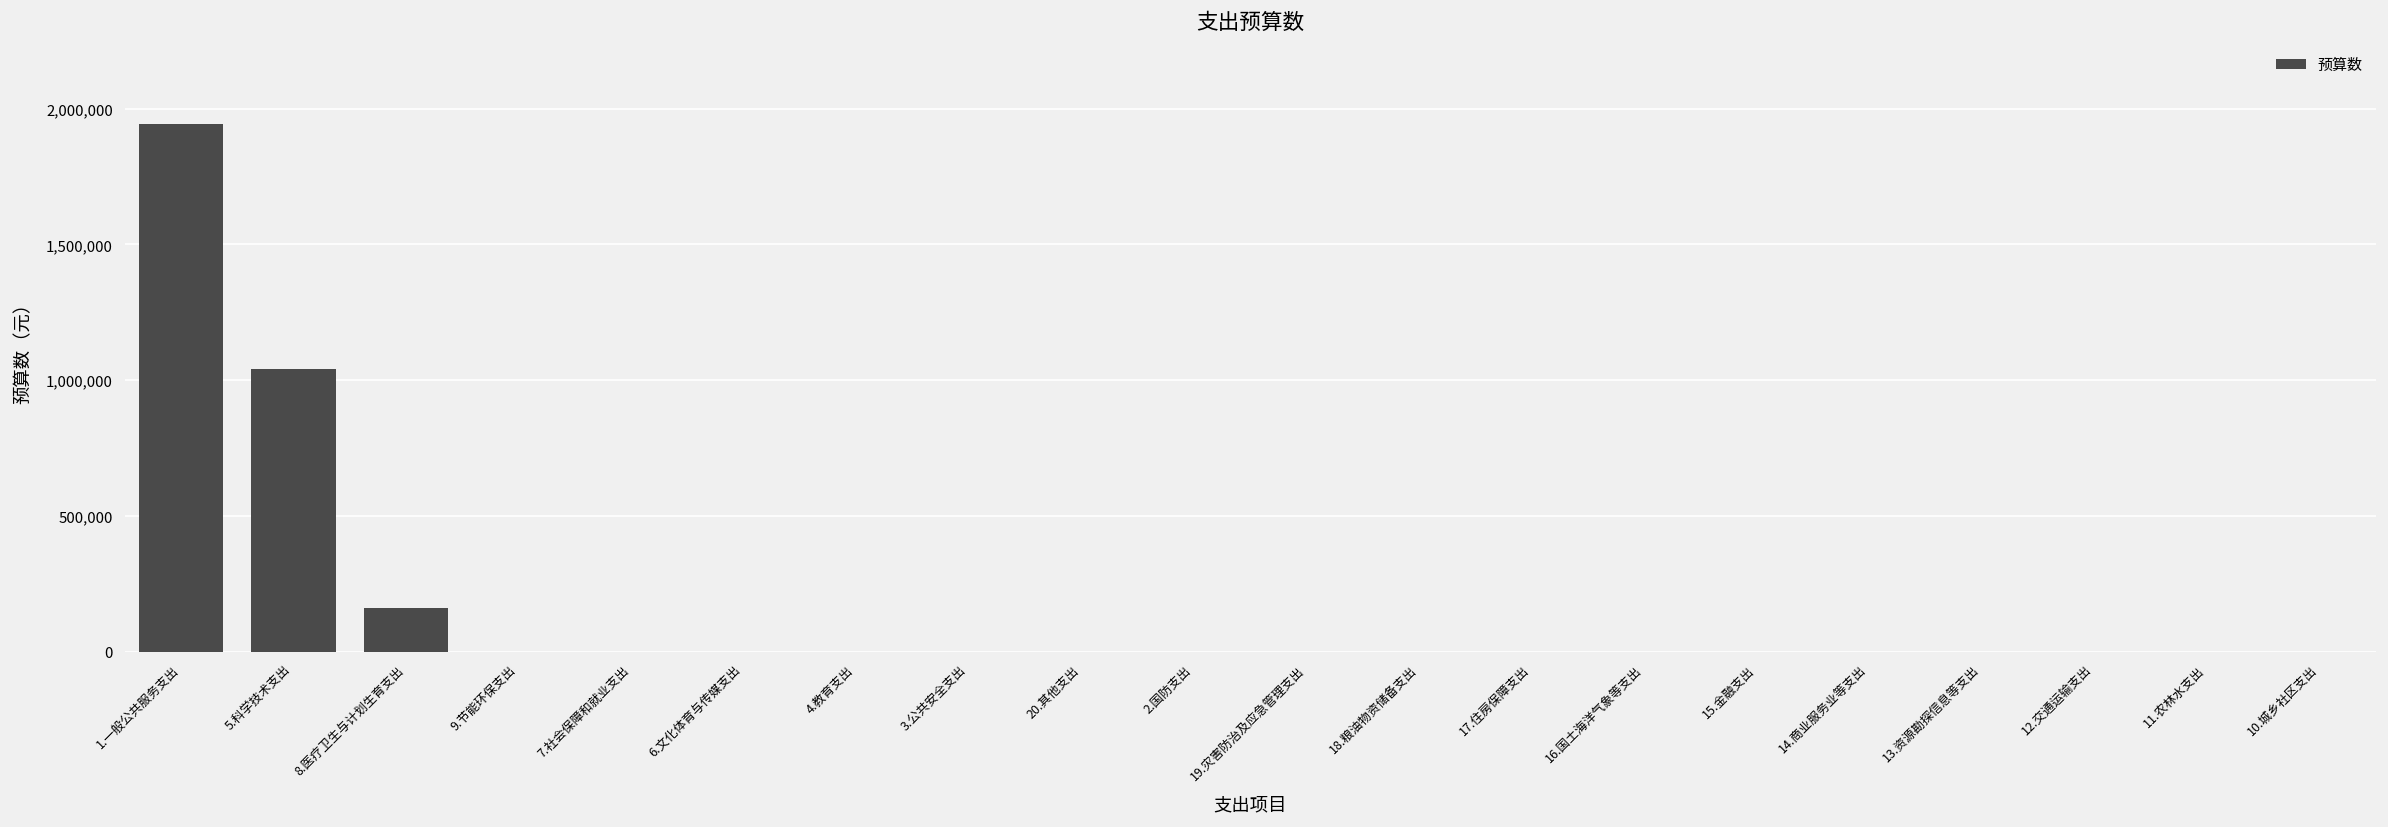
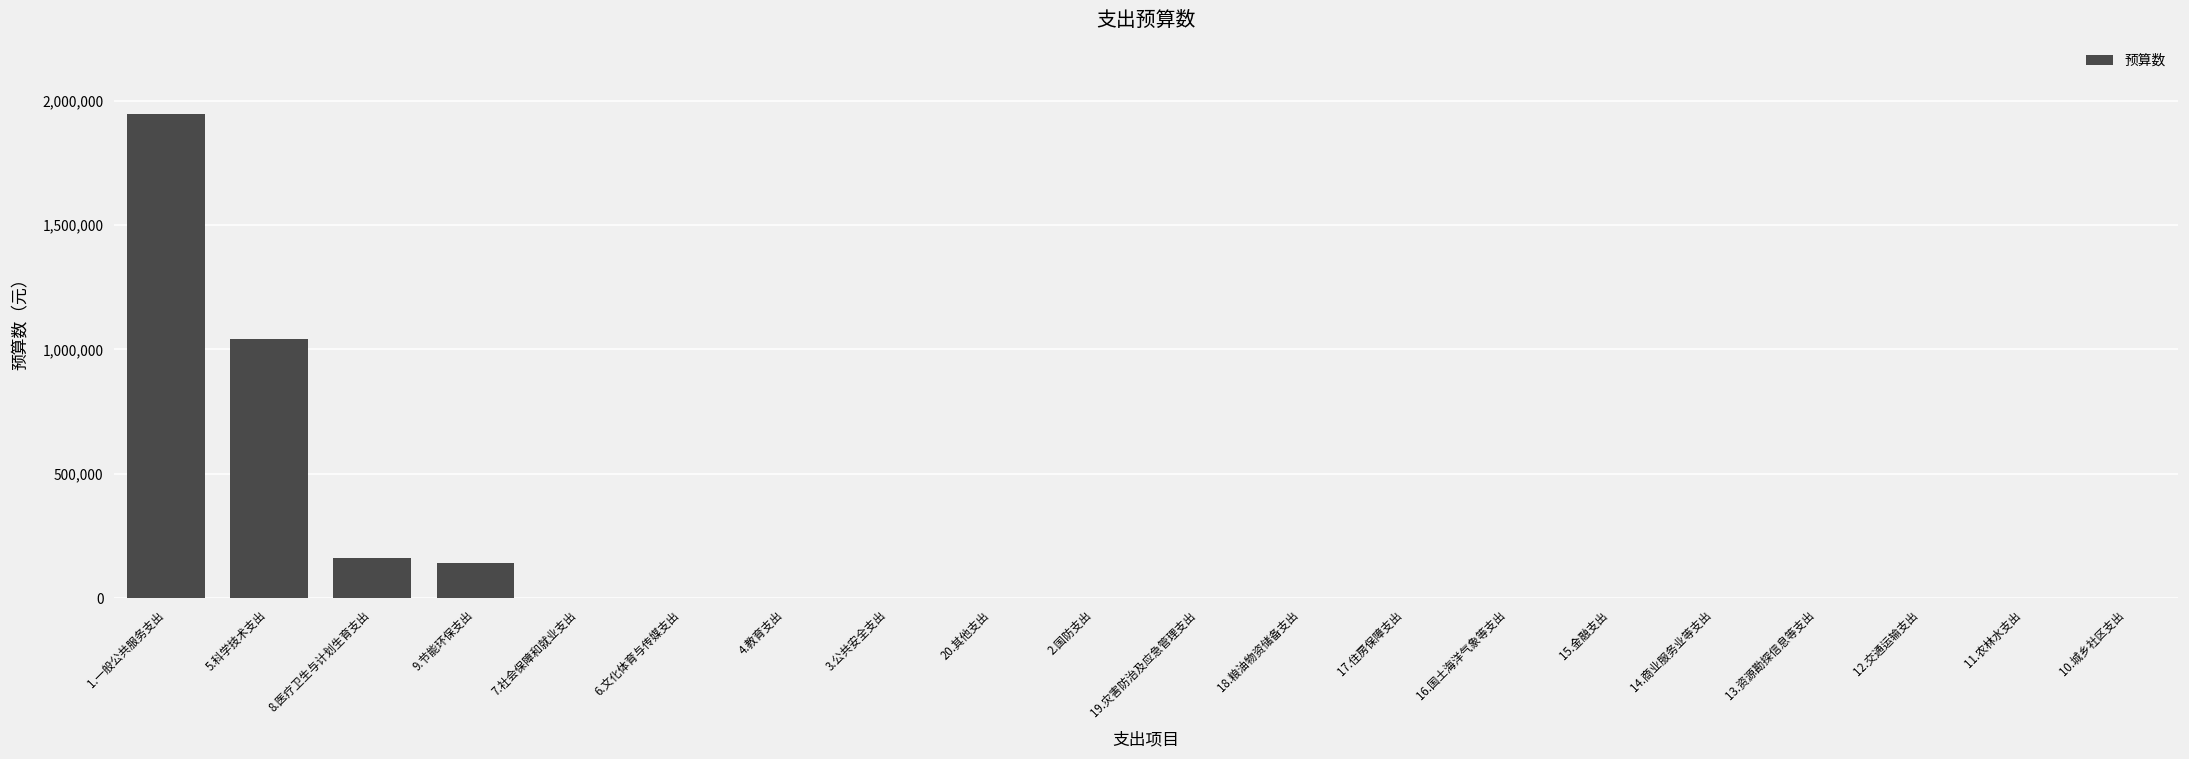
9.节能环保支出: 0 -> 140,000
